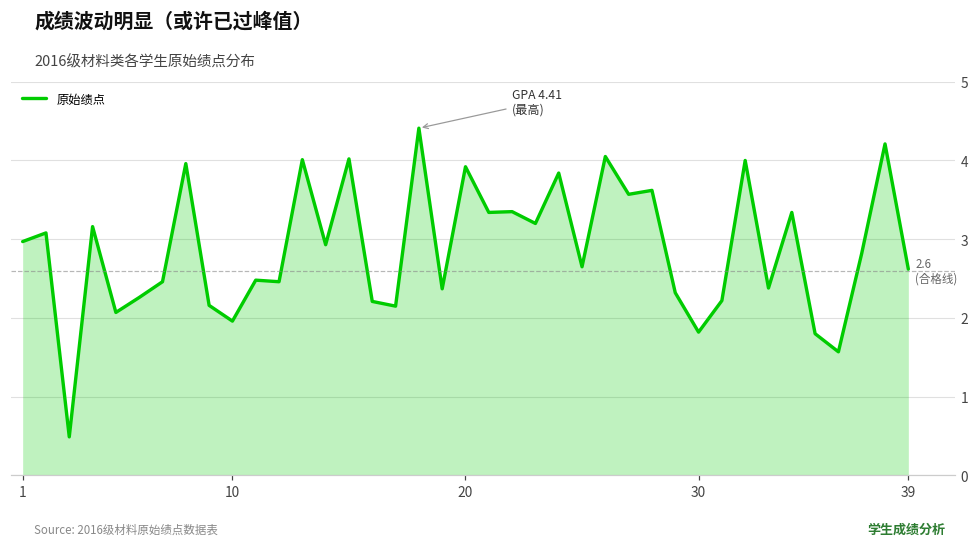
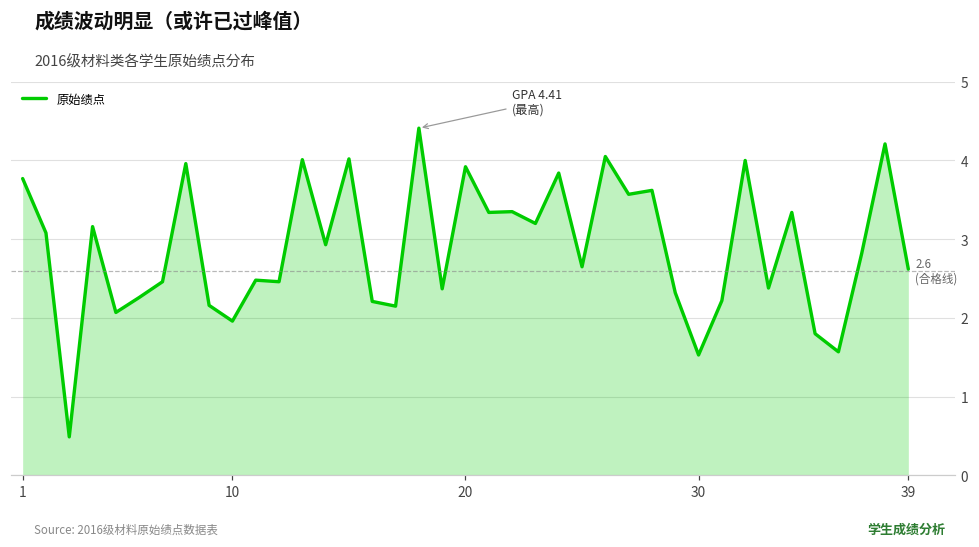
1: 3.0 -> 3.8
30: 1.8 -> 1.5
